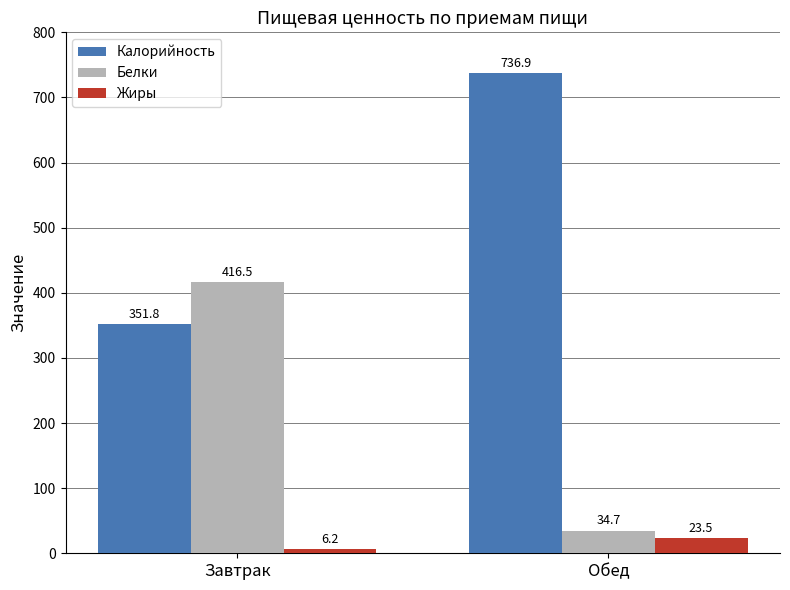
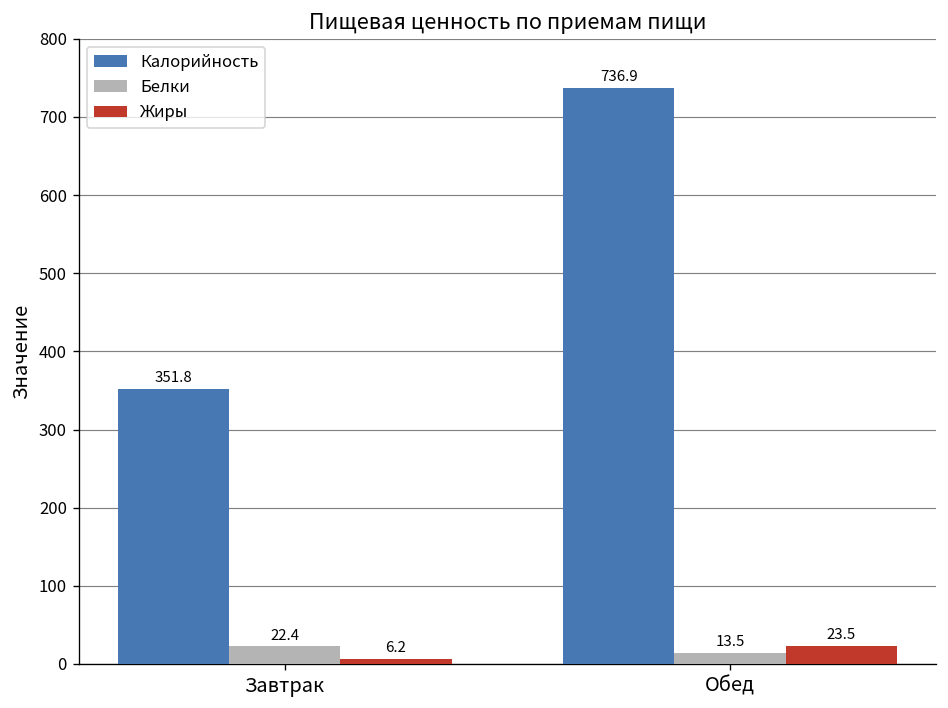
Белки, Завтрак: 416.5 -> 22.4
Белки, Обед: 34.7 -> 13.5
